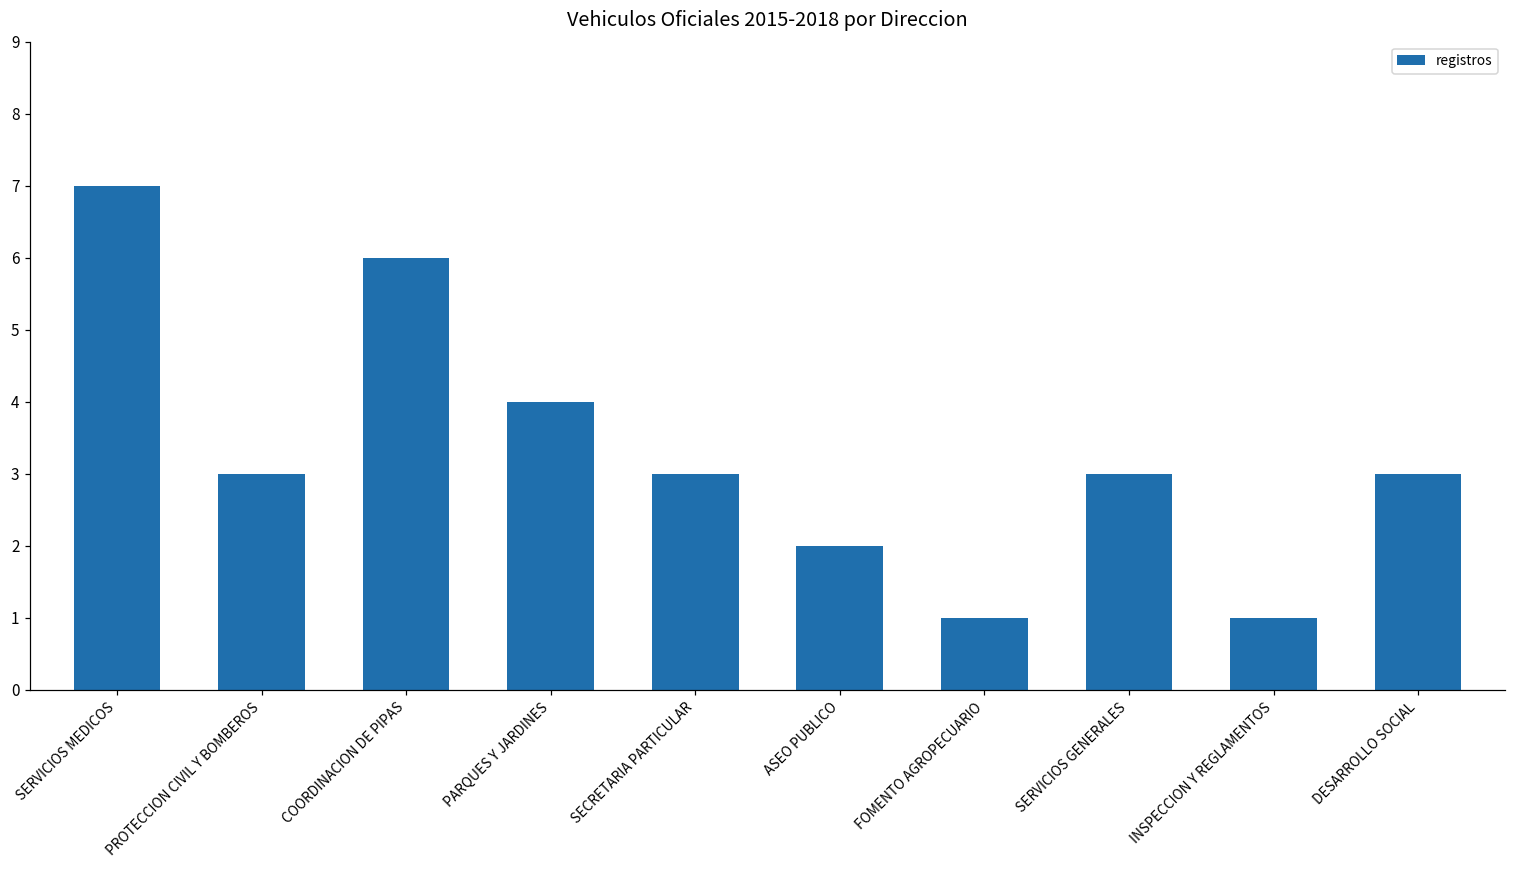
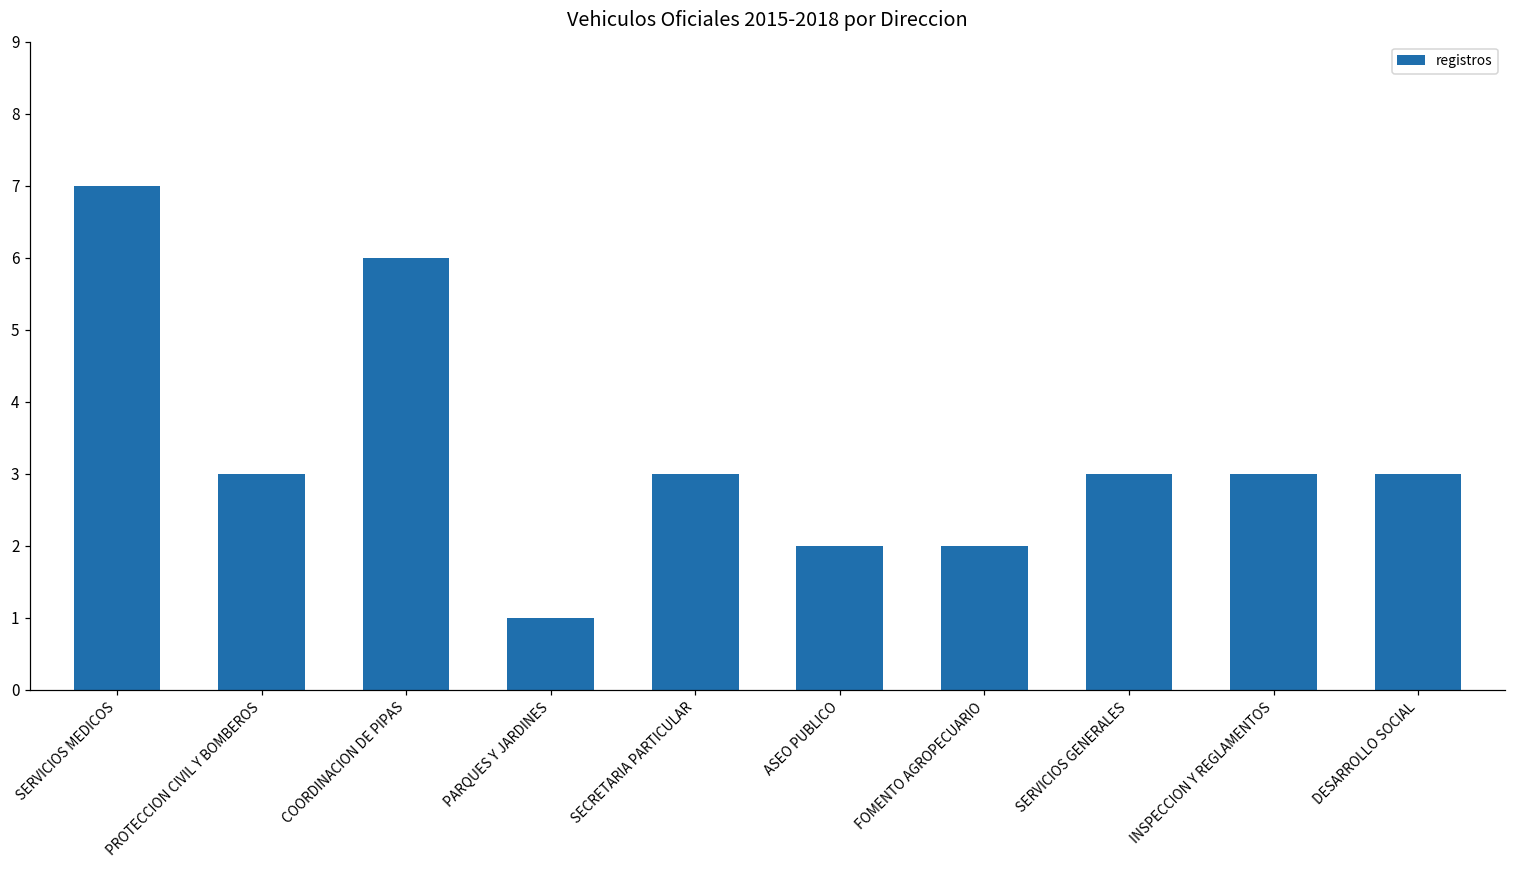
PARQUES Y JARDINES: 4 -> 1
FOMENTO AGROPECUARIO: 1 -> 2
INSPECCION Y REGLAMENTOS: 1 -> 3
